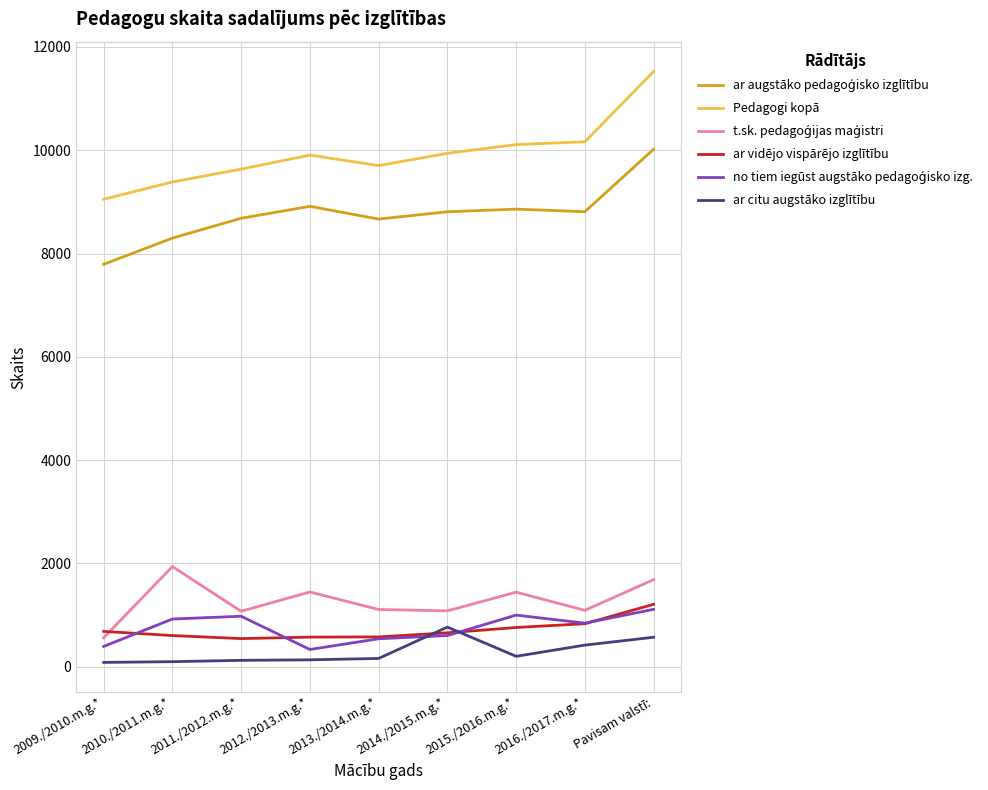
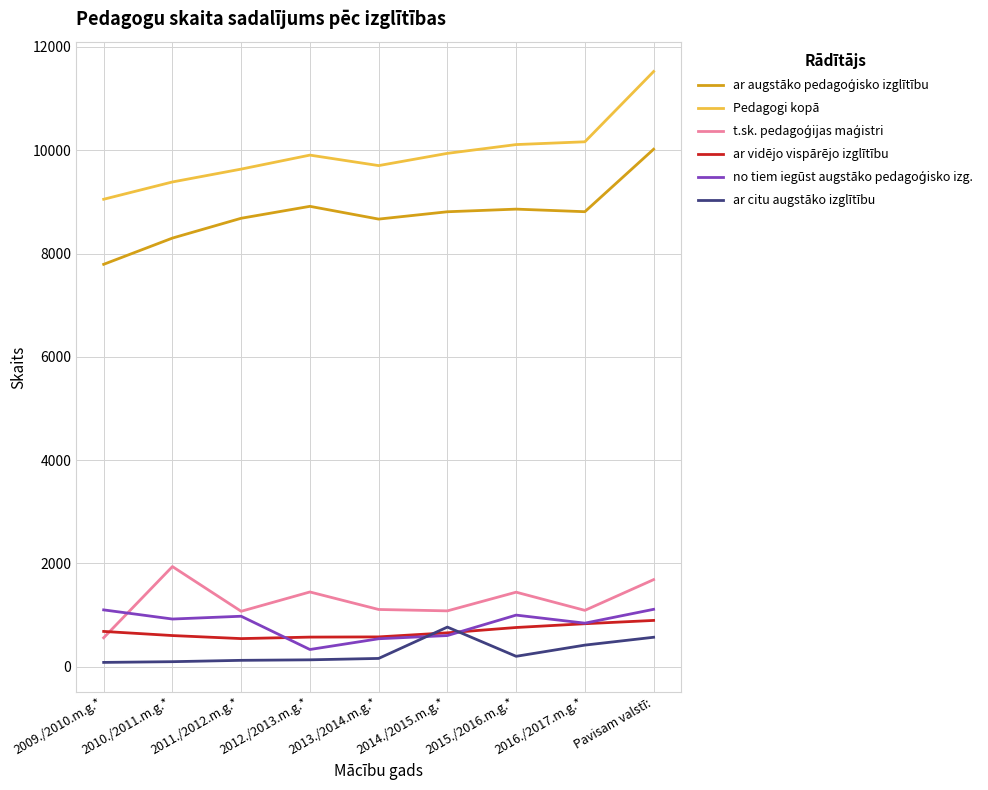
no tiem iegūst augstāko pedagoģisko izg., 2009./2010.m.g.*: 400 -> 1100
ar vidējo vispārējo izglītību, Pavisam valstī:: 1200 -> 900
